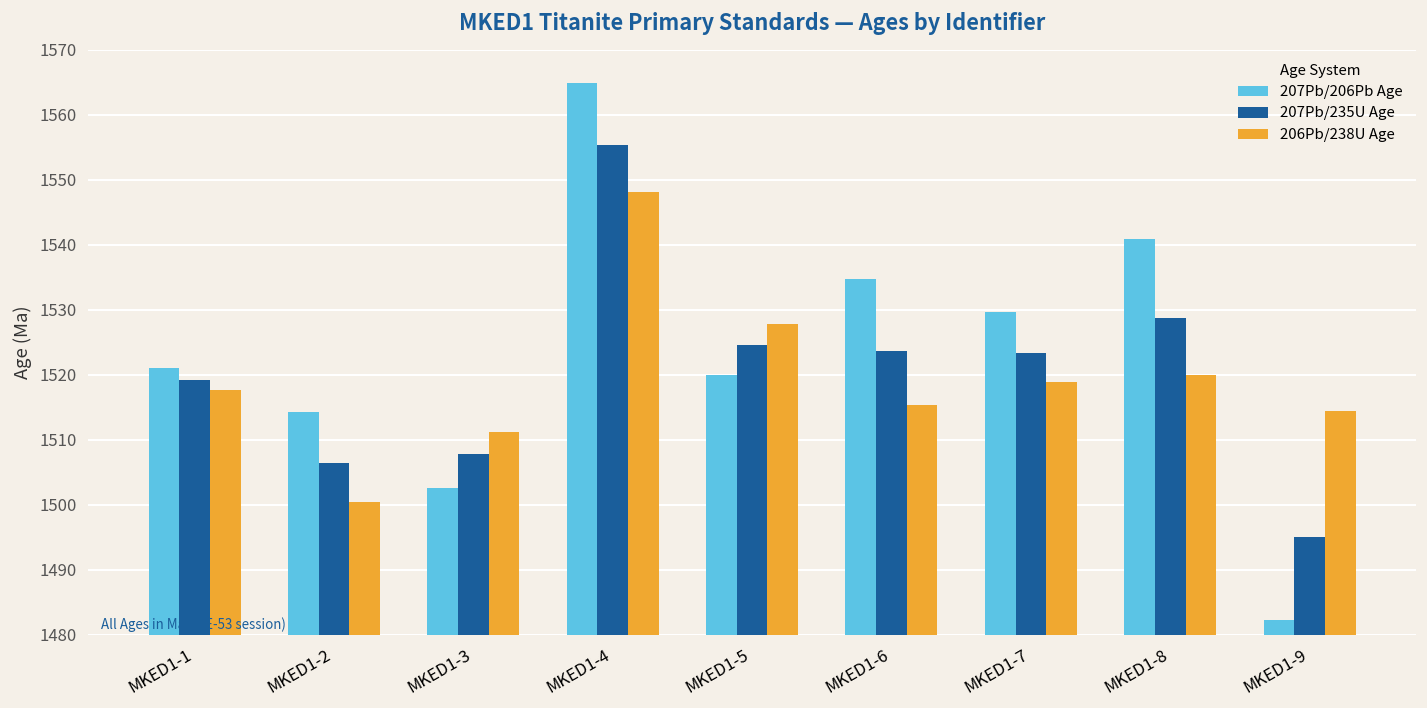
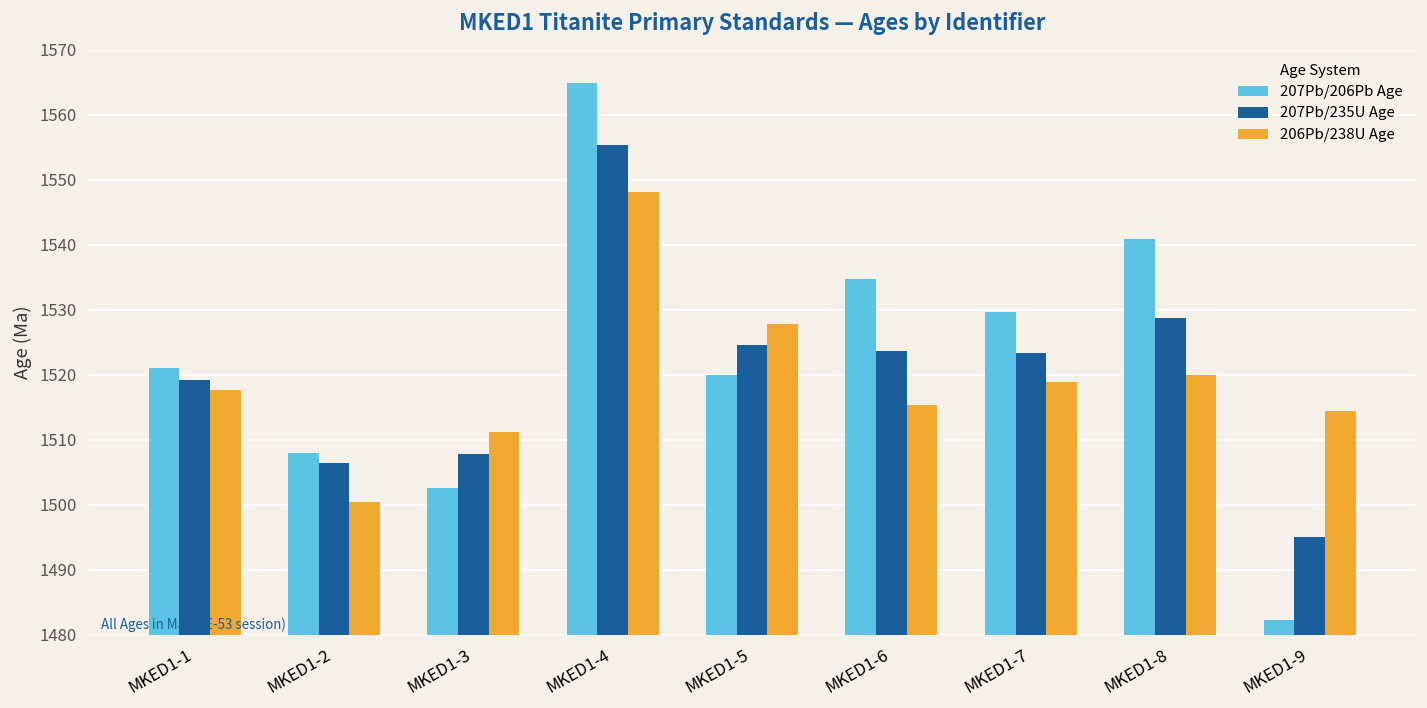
207Pb/206Pb Age, MKED1-2: 1514 -> 1508
